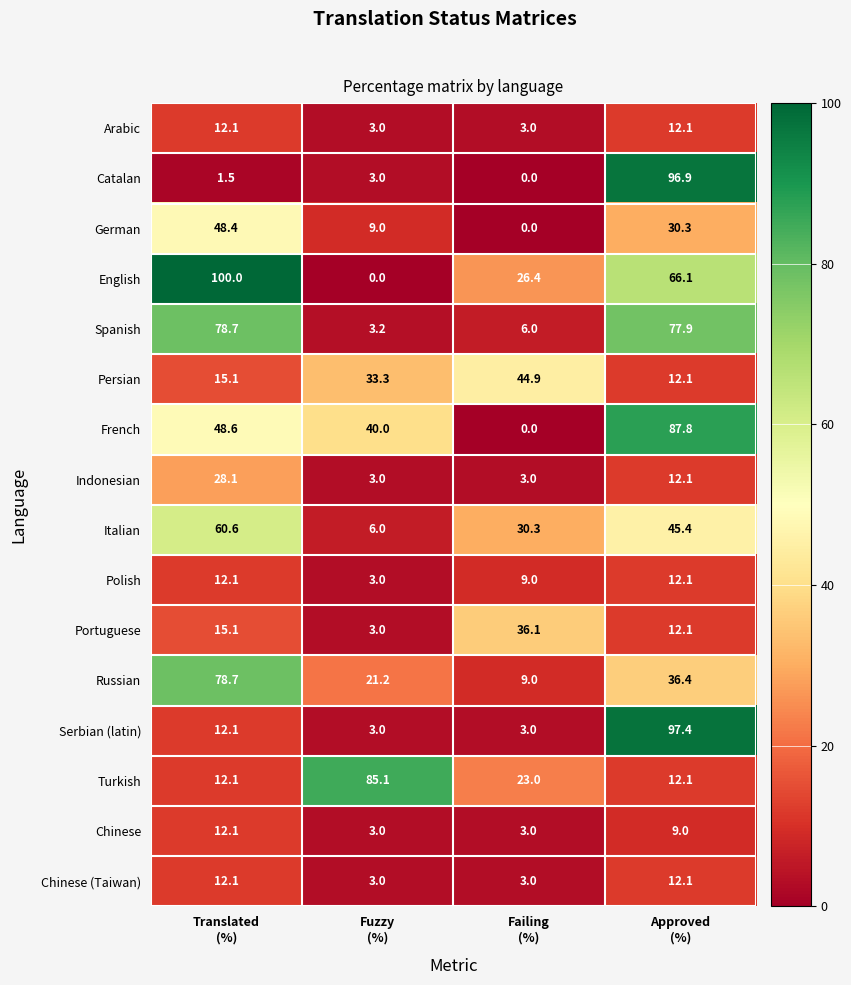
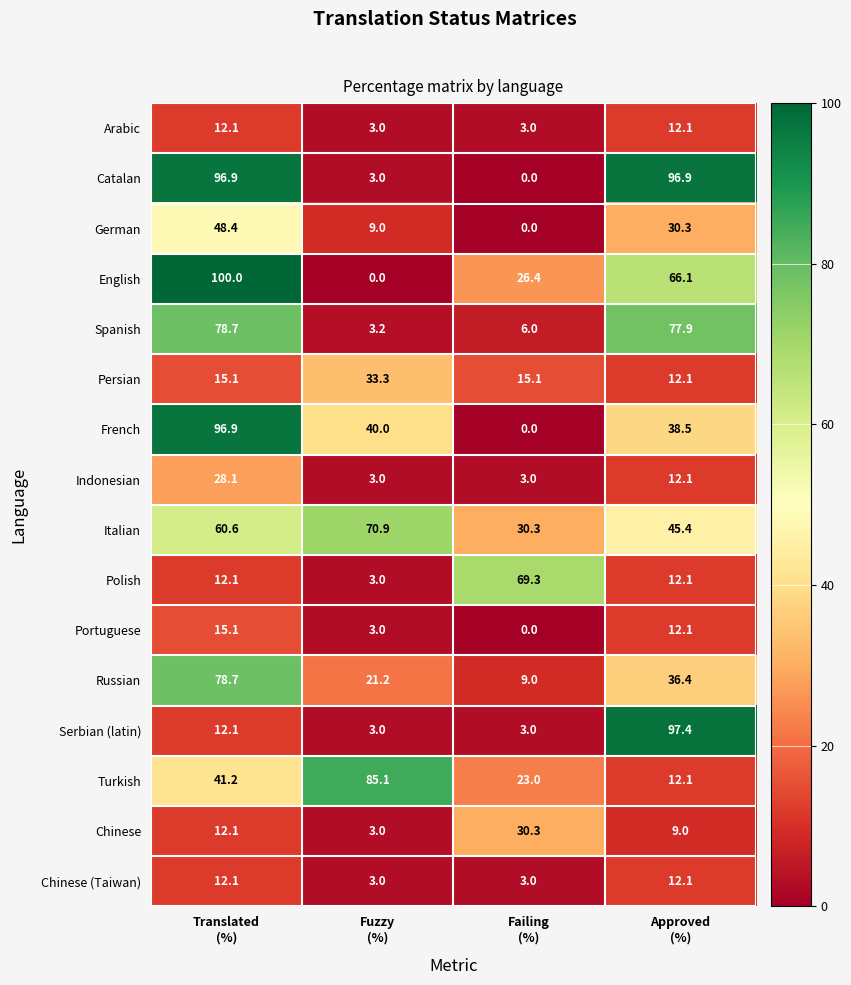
Catalan, Translated (%): 1.5 -> 96.9
Persian, Failing (%): 44.9 -> 15.1
French, Translated (%): 48.6 -> 96.9
French, Approved (%): 87.8 -> 38.5
Italian, Fuzzy (%): 6.0 -> 70.9
Polish, Failing (%): 9.0 -> 69.3
Portuguese, Failing (%): 36.1 -> 0.0
Turkish, Translated (%): 12.1 -> 41.2
Chinese, Failing (%): 3.0 -> 30.3
